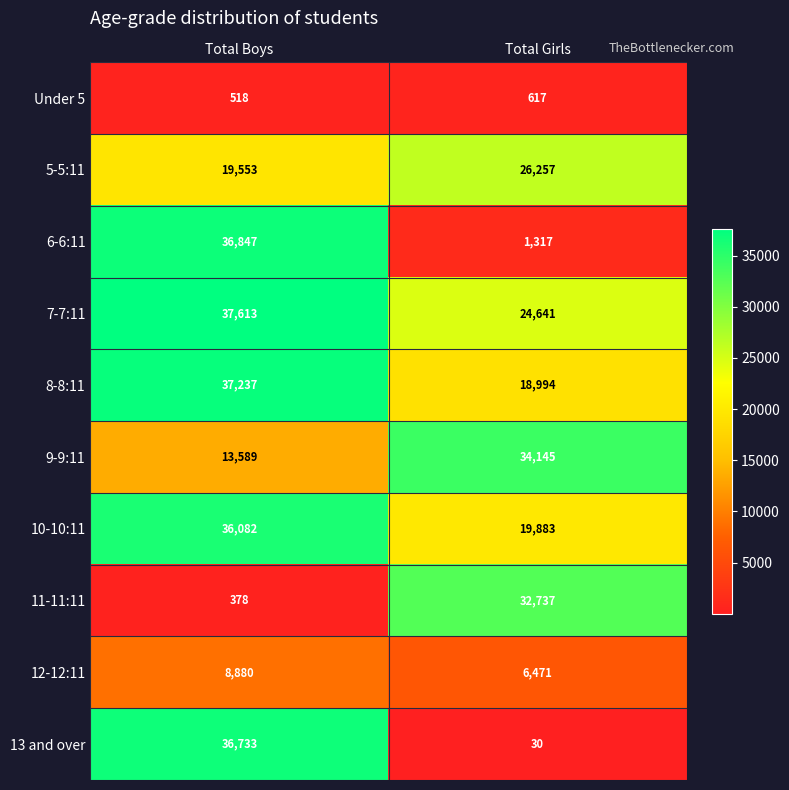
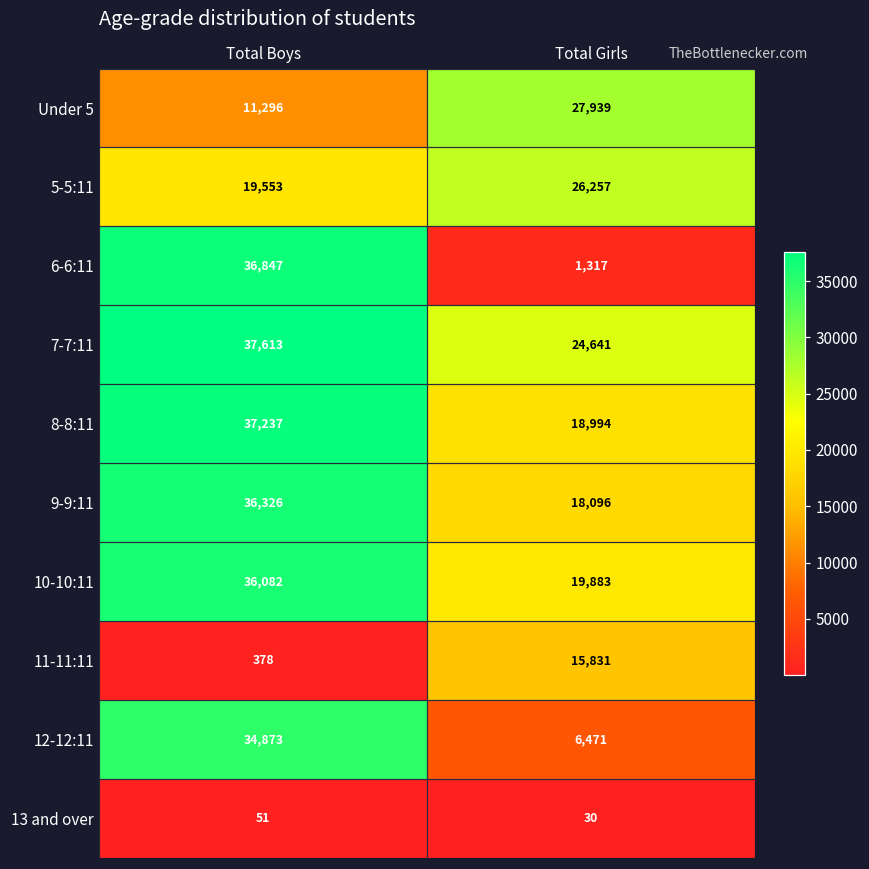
Under 5, Total Boys: 518 -> 11,296
Under 5, Total Girls: 617 -> 27,939
9-9:11, Total Boys: 13,589 -> 36,326
9-9:11, Total Girls: 34,145 -> 18,096
11-11:11, Total Girls: 32,737 -> 15,831
12-12:11, Total Boys: 8,880 -> 34,873
13 and over, Total Boys: 36,733 -> 51
